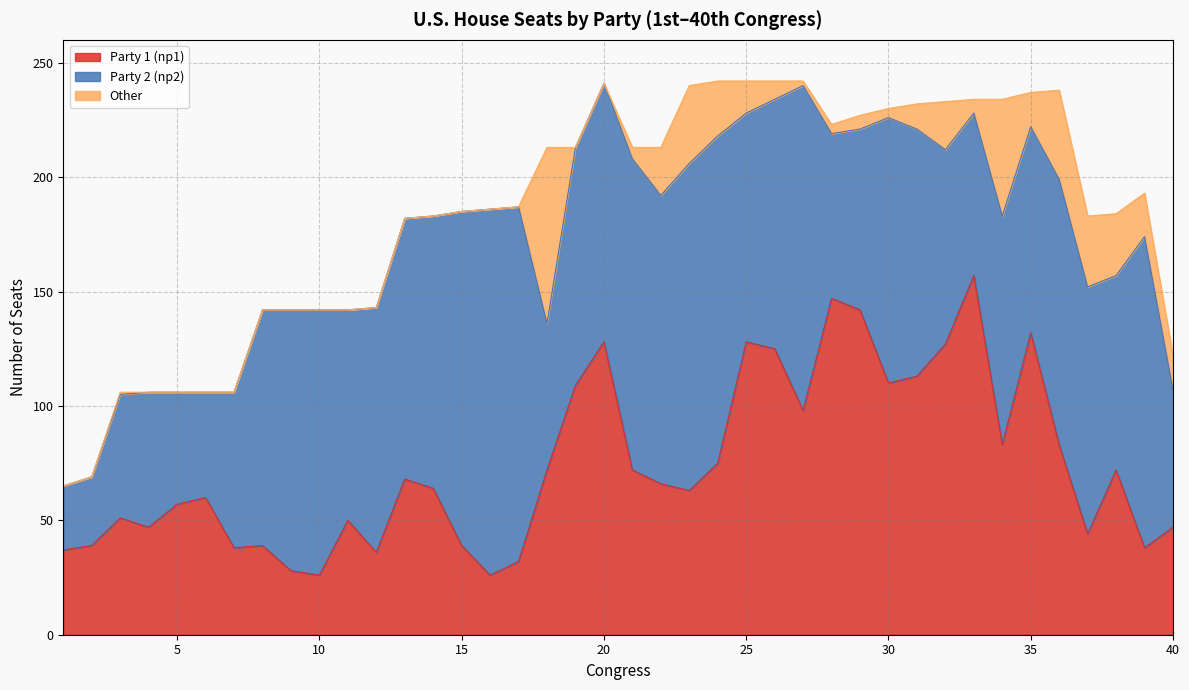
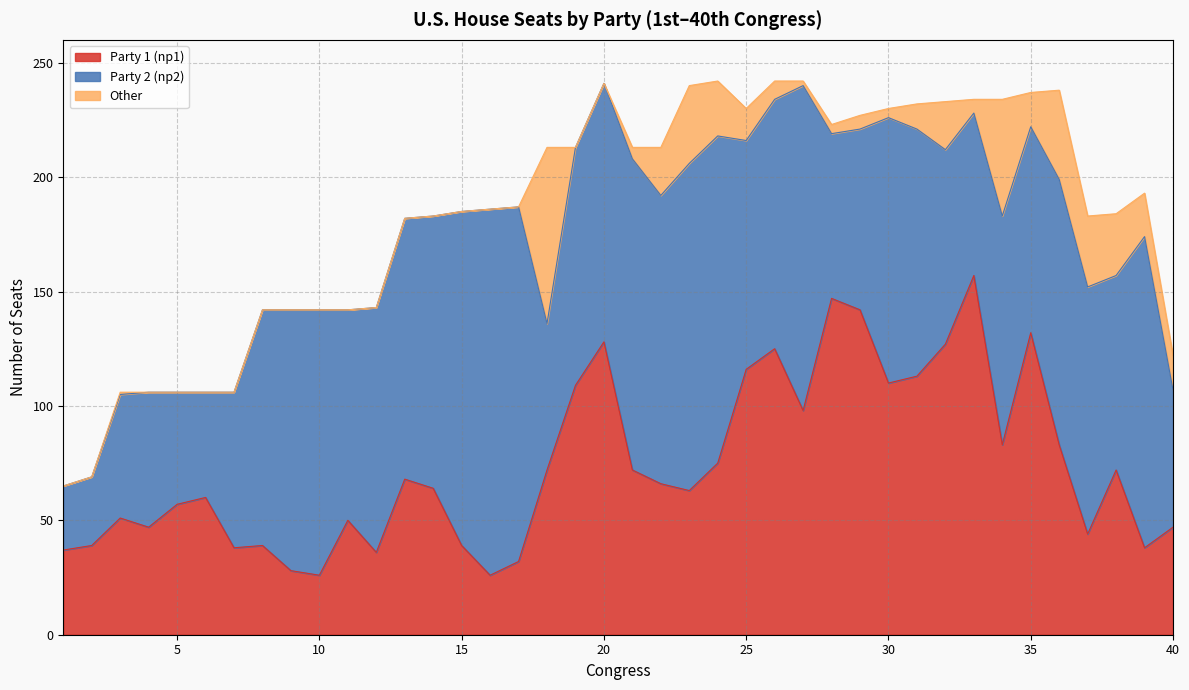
Party 1 (np1), 25: 128 -> 116
